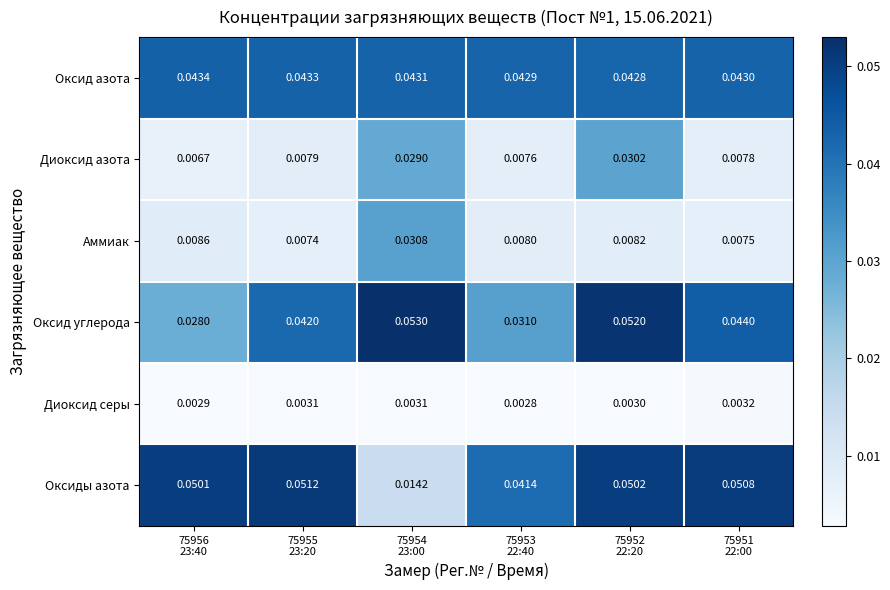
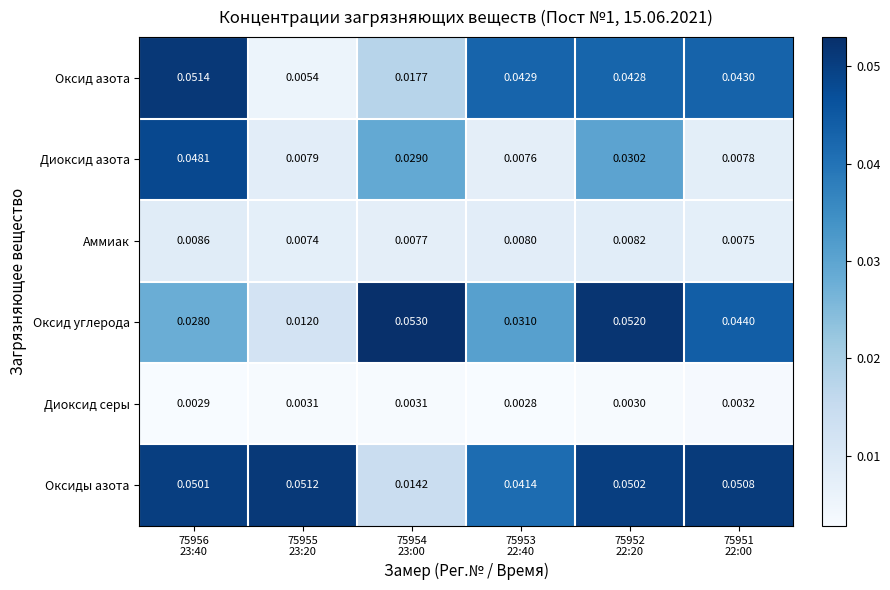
Оксид азота, 75956 23:40: 0.0434 -> 0.0514
Оксид азота, 75955 23:20: 0.0433 -> 0.0054
Оксид азота, 75954 23:00: 0.0431 -> 0.0177
Диоксид азота, 75956 23:40: 0.0067 -> 0.0481
Аммиак, 75954 23:00: 0.0308 -> 0.0077
Оксид углерода, 75955 23:20: 0.0420 -> 0.0120
